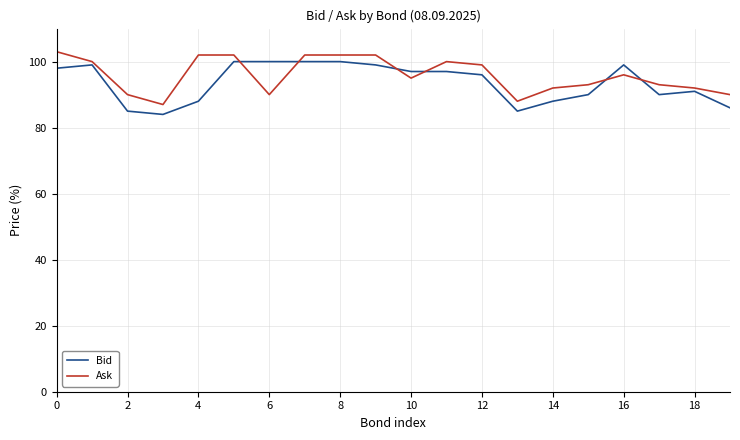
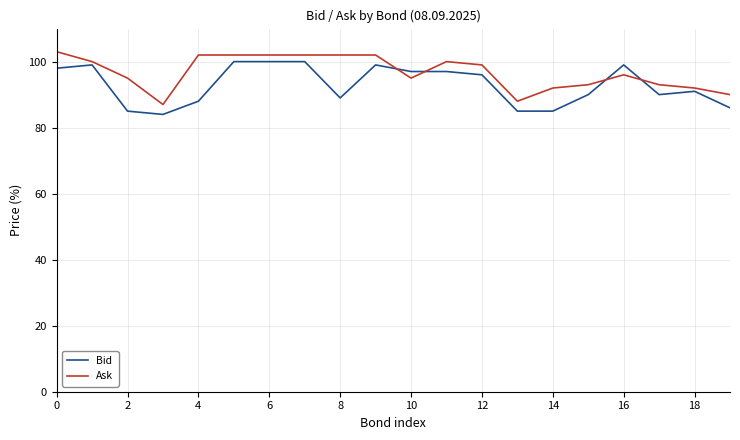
Ask, 2: 90 -> 95
Ask, 6: 90 -> 102
Bid, 8: 100 -> 89
Bid, 14: 88 -> 85
